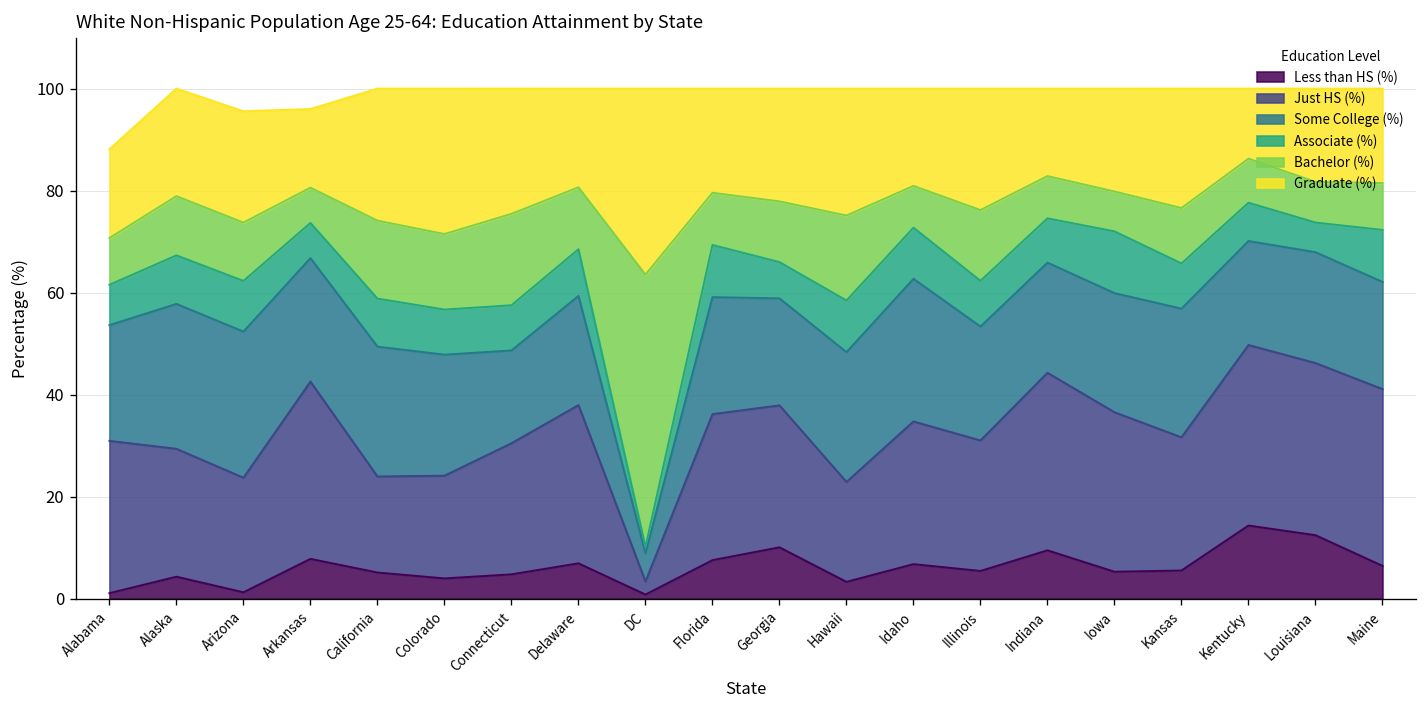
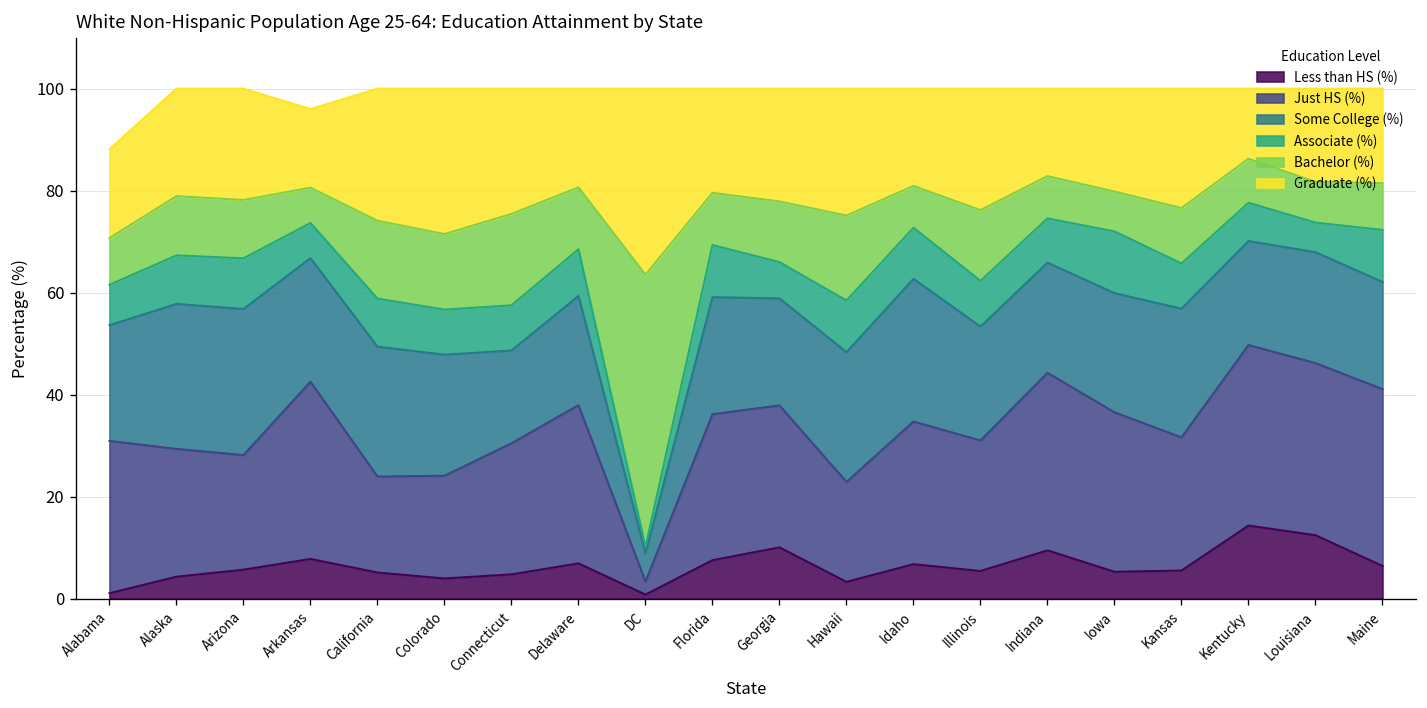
Less than HS (%), Arizona: 1 -> 6
